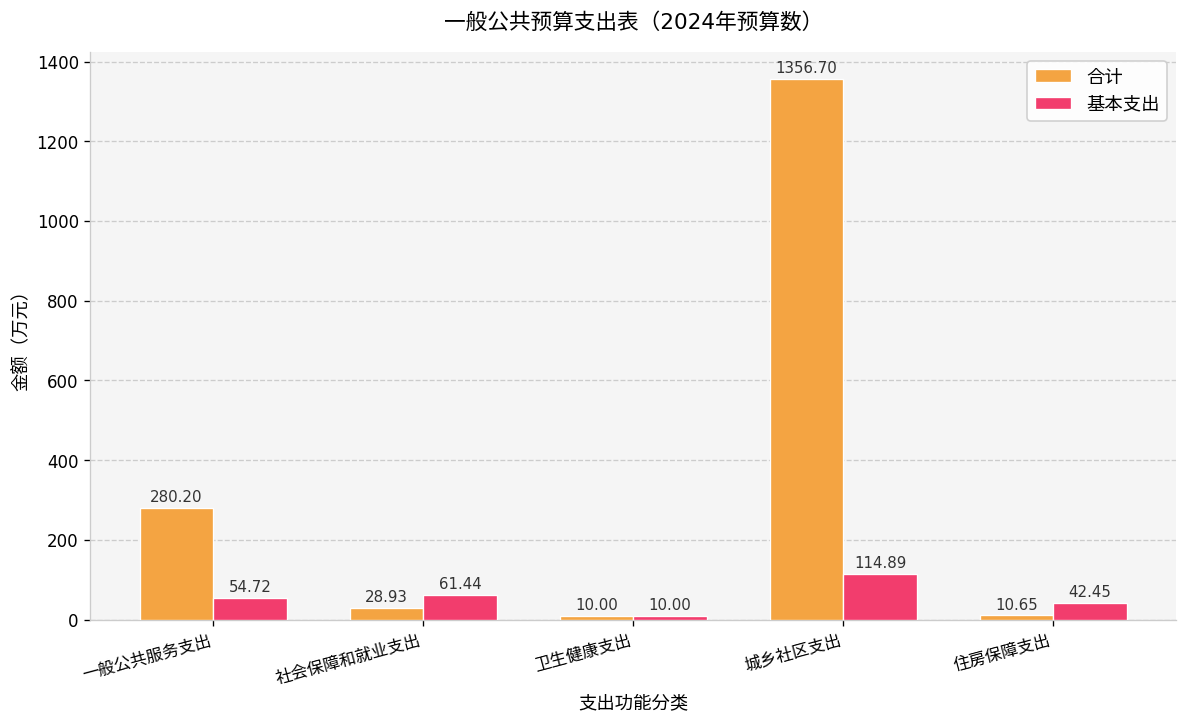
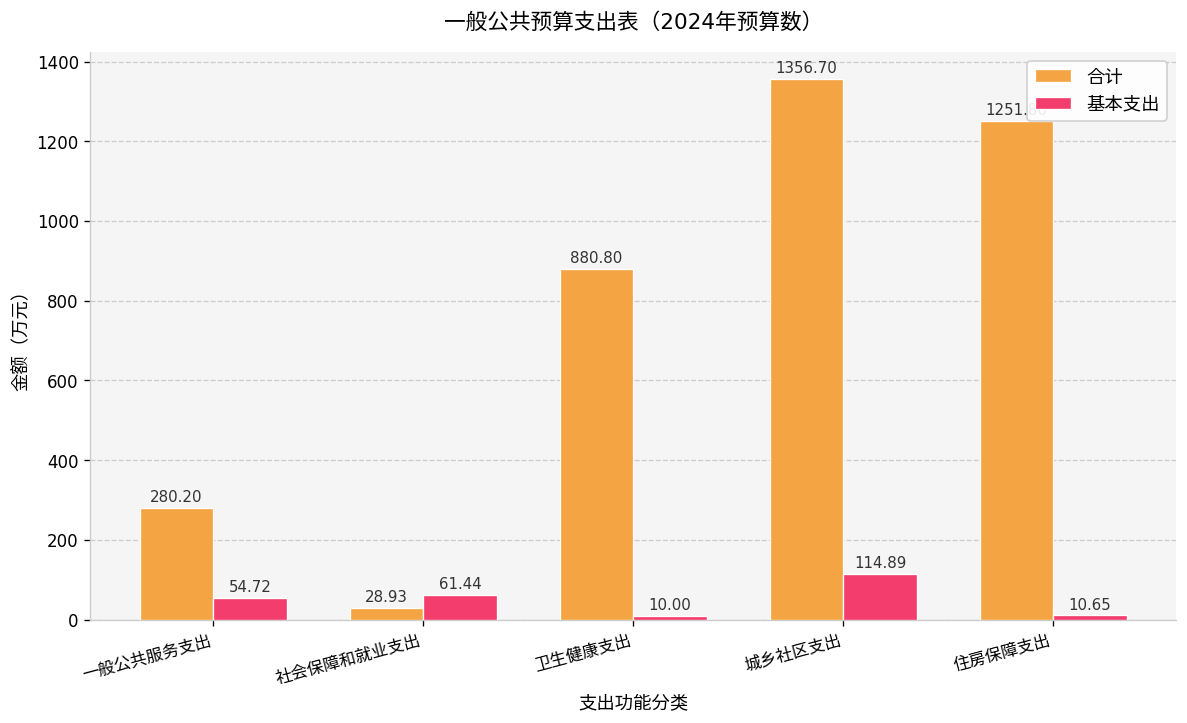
合计, 卫生健康支出: 10.00 -> 880.80
合计, 住房保障支出: 10 -> 1250
基本支出, 住房保障支出: 42.45 -> 10.65
